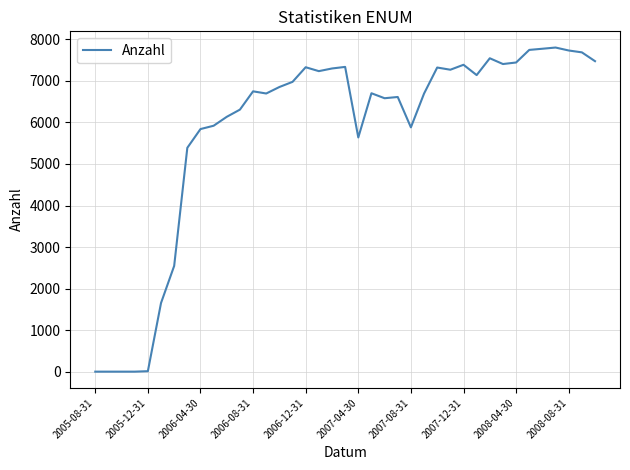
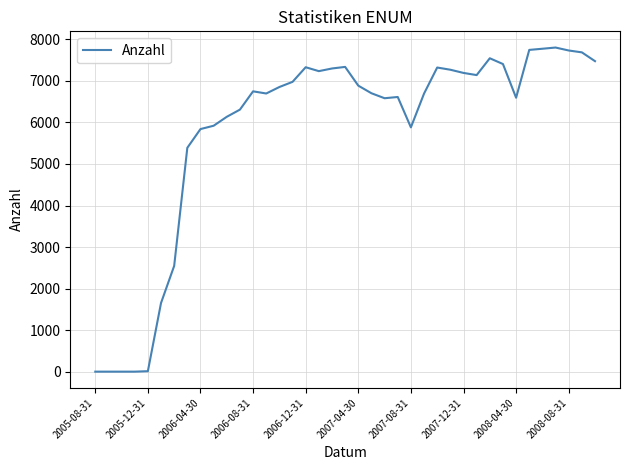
2007-04-30: 5600 -> 6900
2007-12-31: 7400 -> 7200
2008-04-30: 7400 -> 6600
